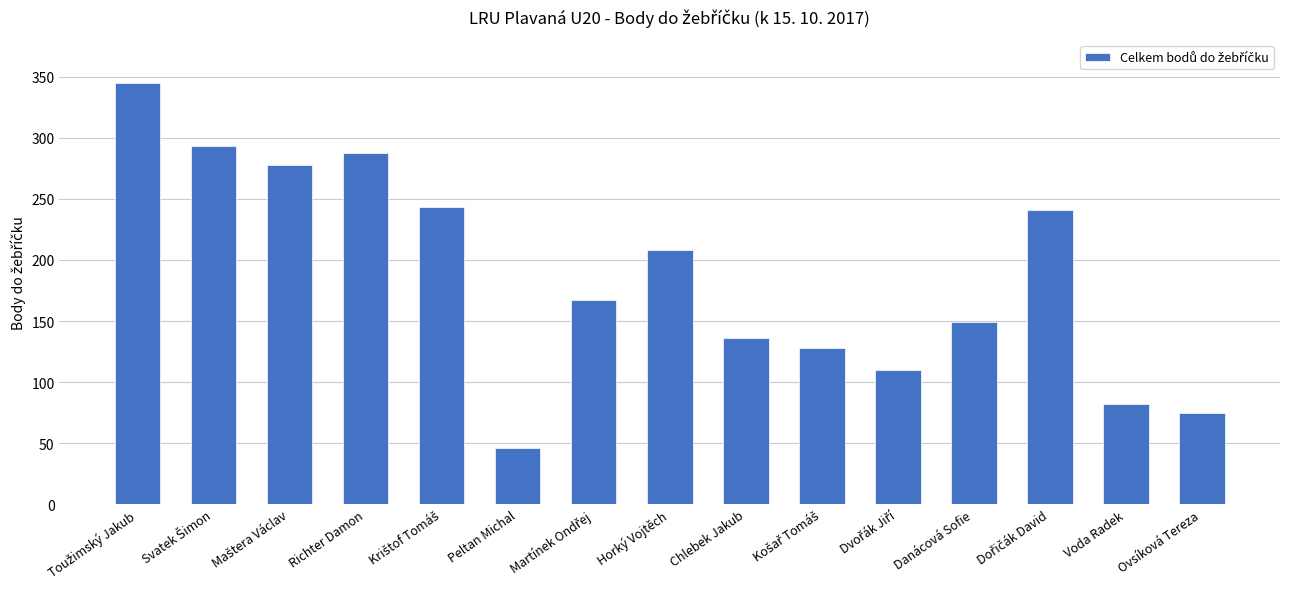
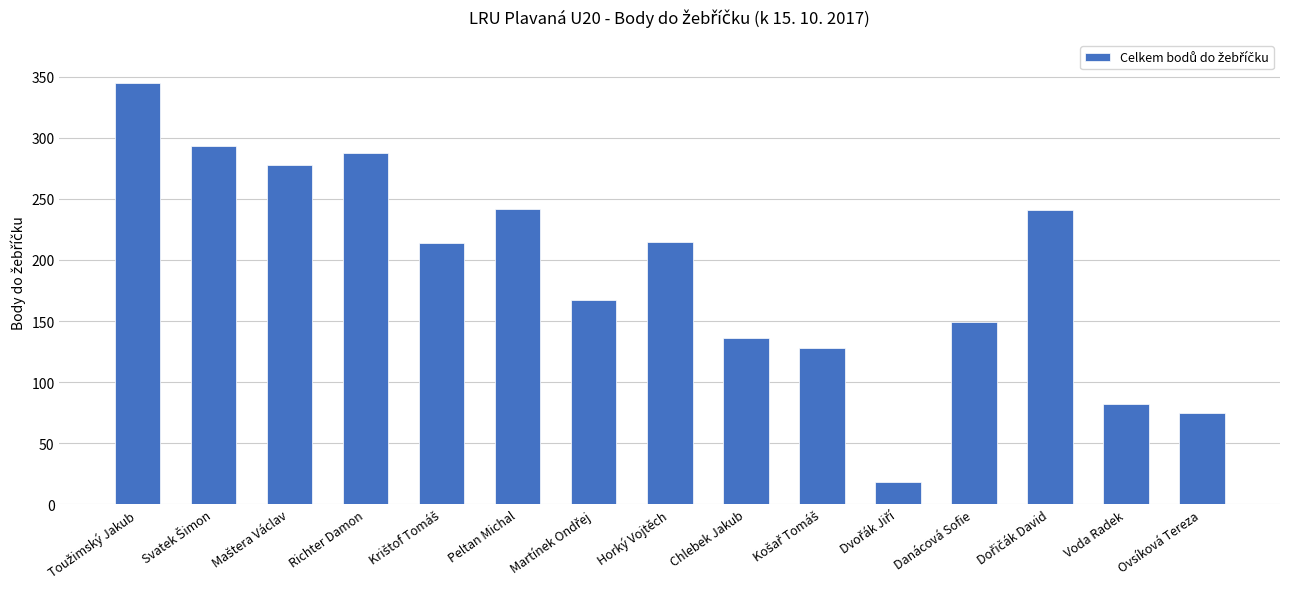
Krištof Tomáš: 243 -> 214
Peltan Michal: 46 -> 242
Horký Vojtěch: 208 -> 215
Dvořák Jiří: 110 -> 18
